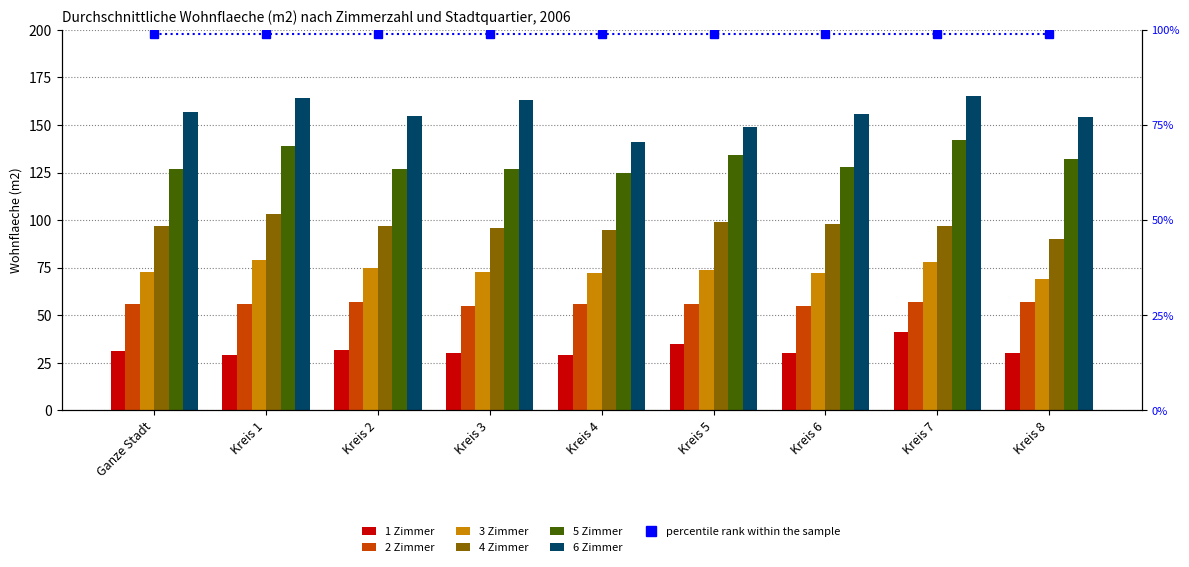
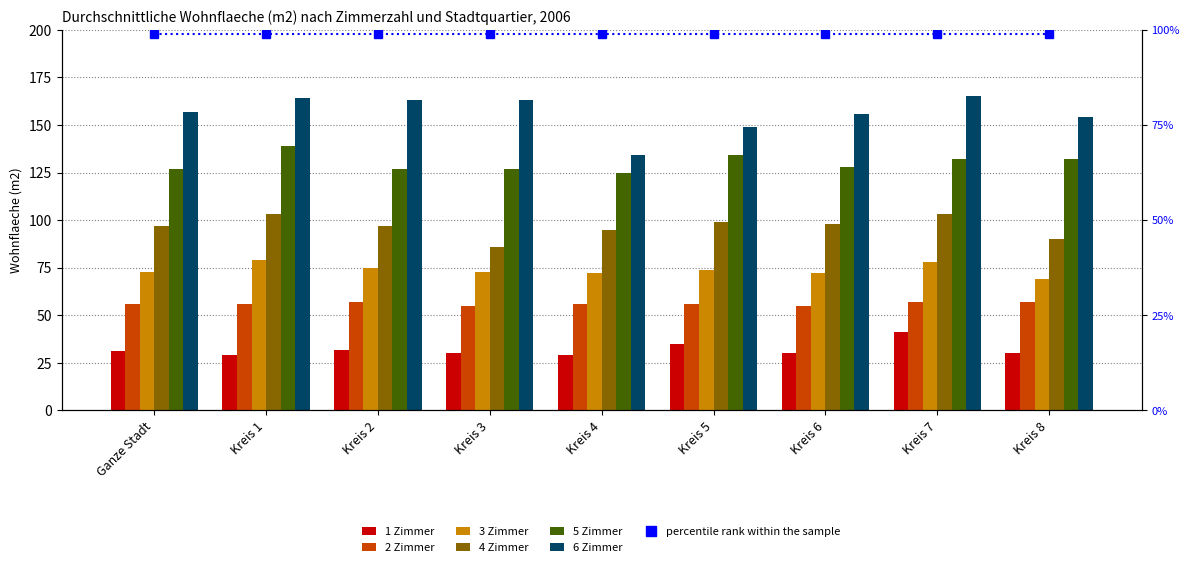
6 Zimmer, Kreis 2: 155 -> 163
4 Zimmer, Kreis 3: 96 -> 86
6 Zimmer, Kreis 4: 141 -> 134
4 Zimmer, Kreis 7: 97 -> 103
5 Zimmer, Kreis 7: 142 -> 132
